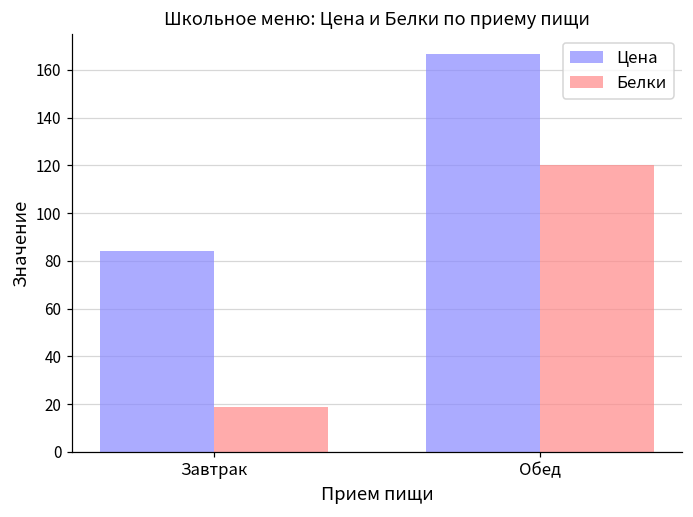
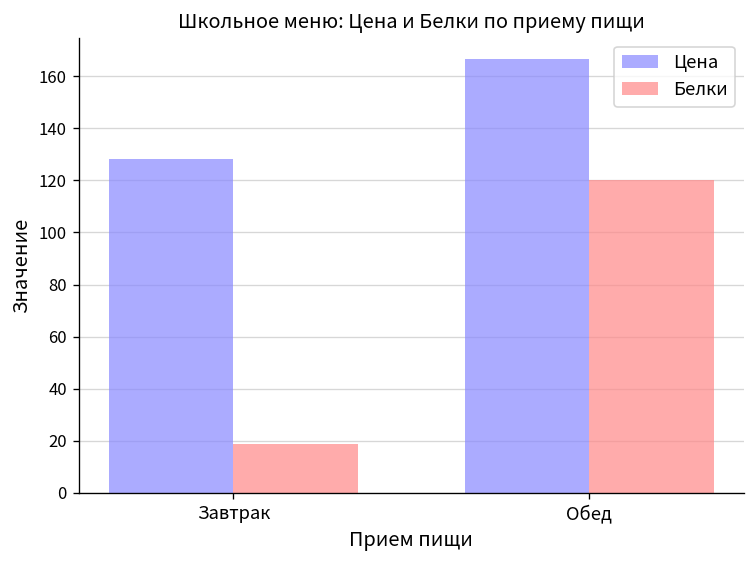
Цена, Завтрак: 84 -> 128
